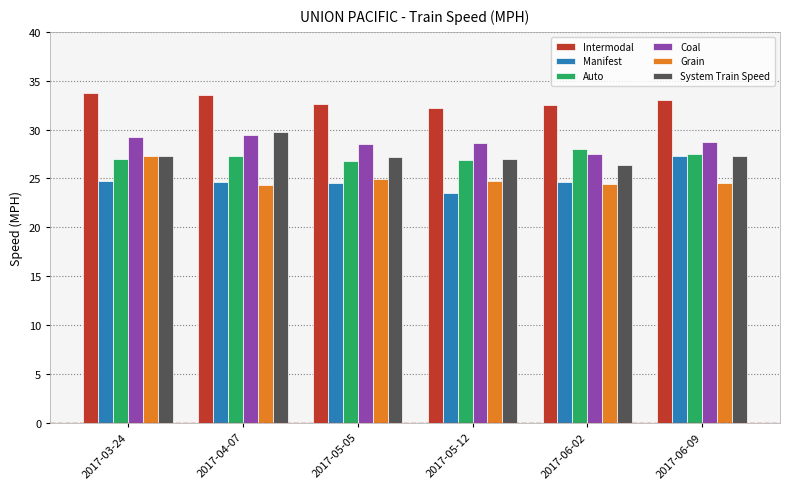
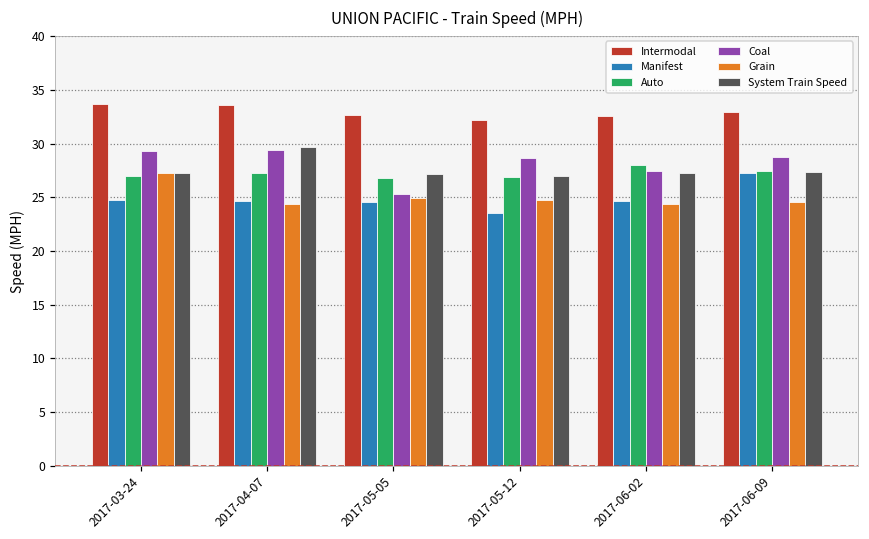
Coal, 2017-05-05: 29 -> 25
System Train Speed, 2017-06-02: 26 -> 27
